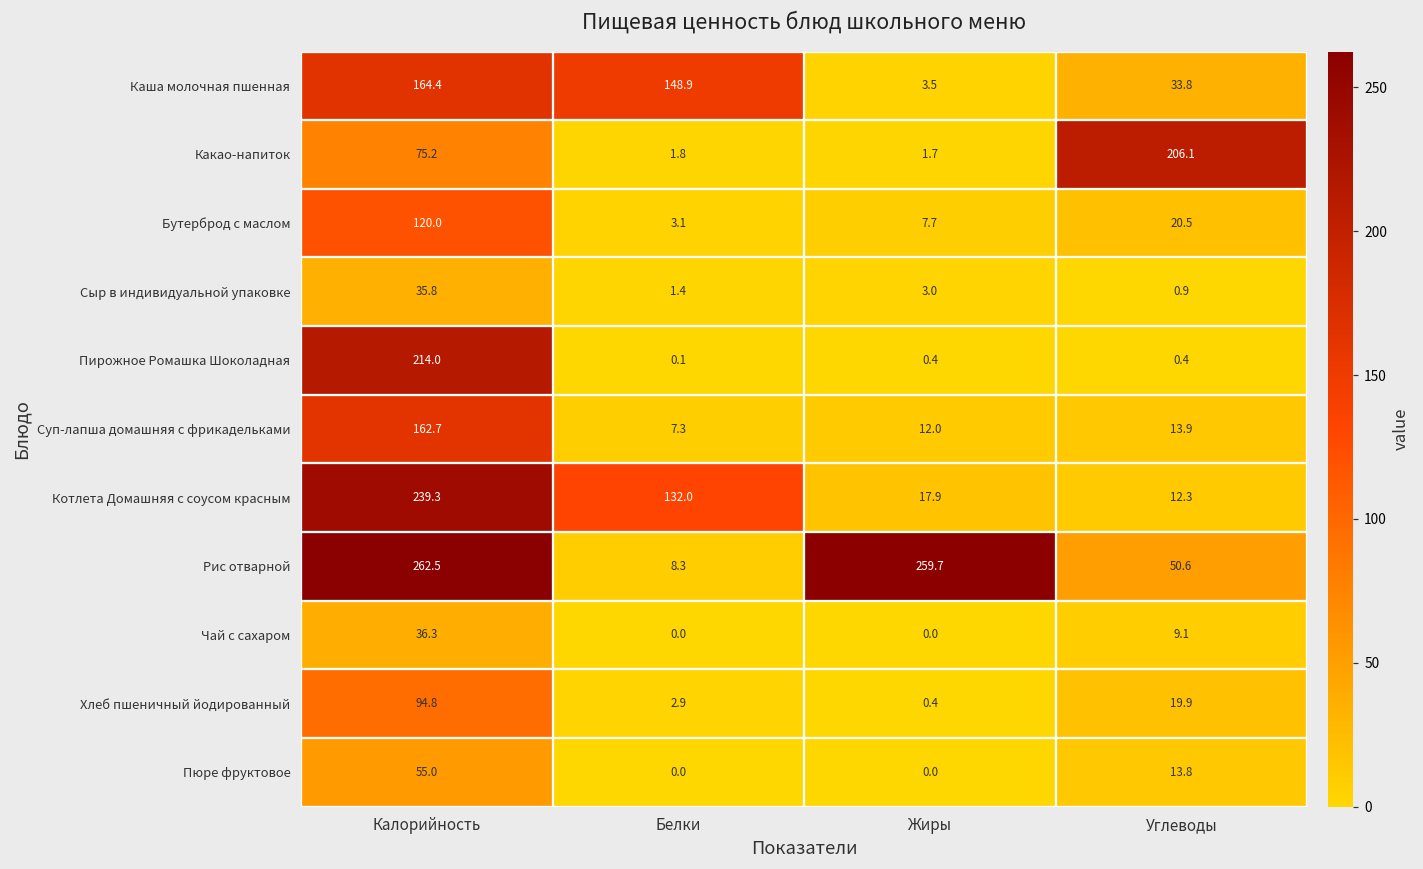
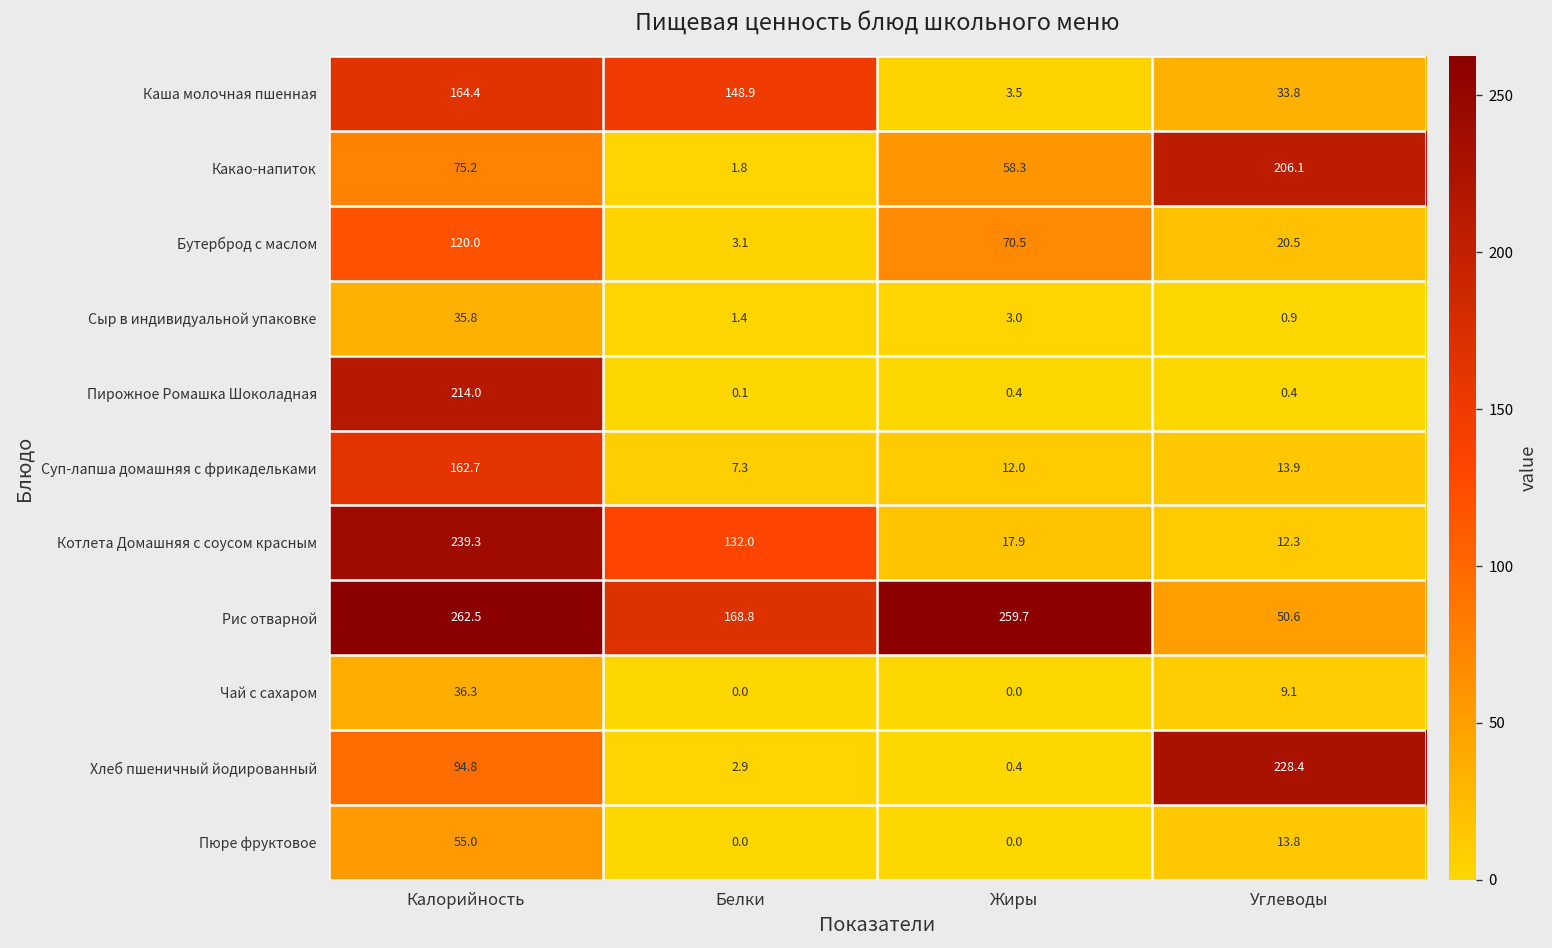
Какао-напиток, Жиры: 1.7 -> 58.3
Бутерброд с маслом, Жиры: 7.7 -> 70.5
Рис отварной, Белки: 8.3 -> 168.8
Хлеб пшеничный йодированный, Углеводы: 19.9 -> 228.4
